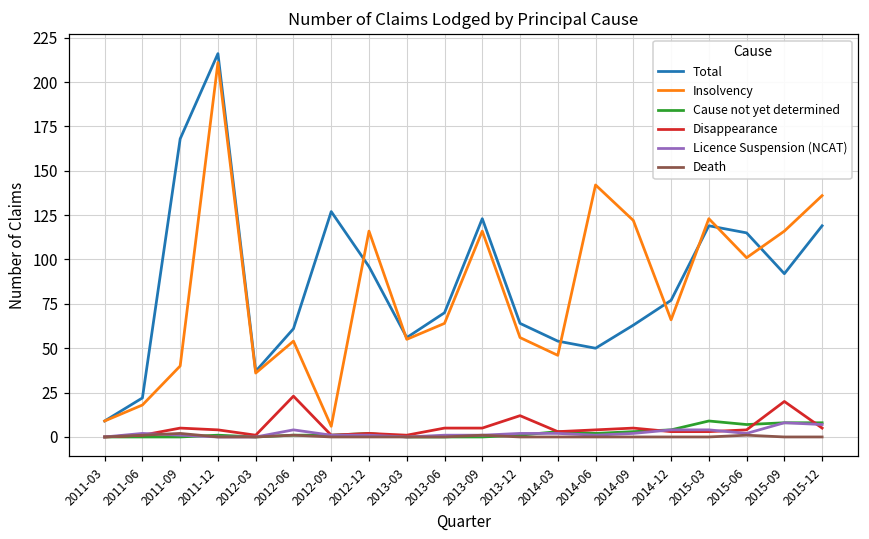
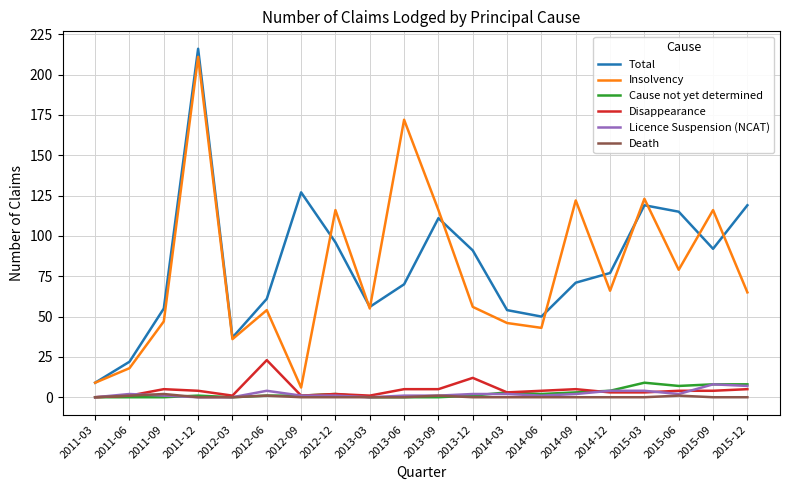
Total, 2011-09: 168 -> 55
Insolvency, 2011-09: 40 -> 47
Insolvency, 2013-06: 64 -> 172
Total, 2013-09: 123 -> 111
Total, 2013-12: 64 -> 91
Insolvency, 2014-06: 142 -> 43
Total, 2014-09: 63 -> 71
Insolvency, 2015-06: 101 -> 79
Disappearance, 2015-09: 20 -> 4
Insolvency, 2015-12: 136 -> 65
